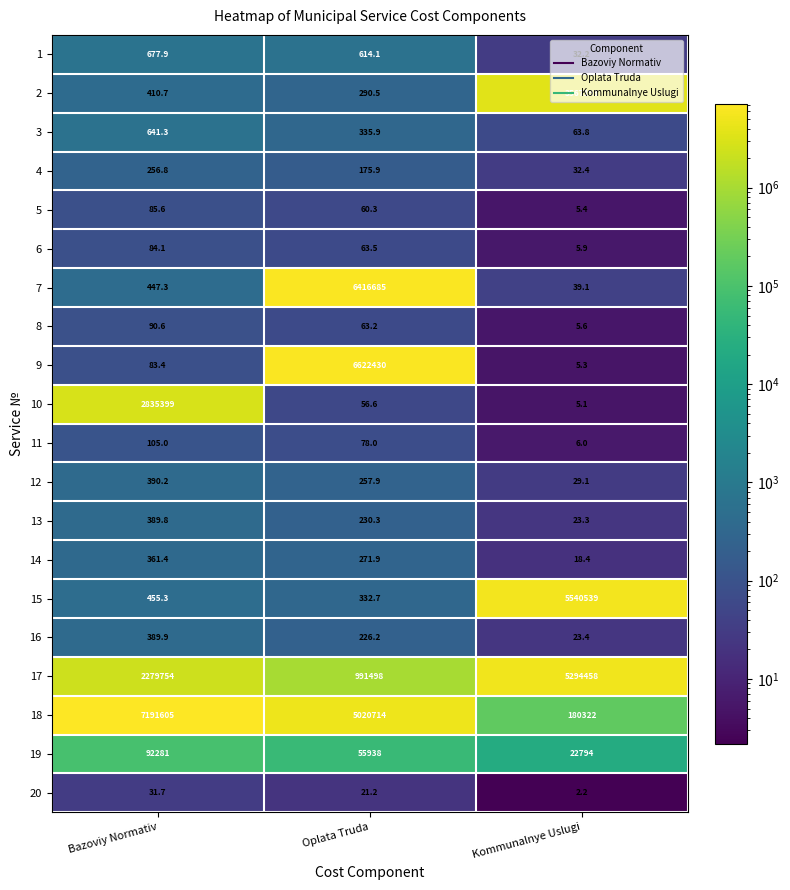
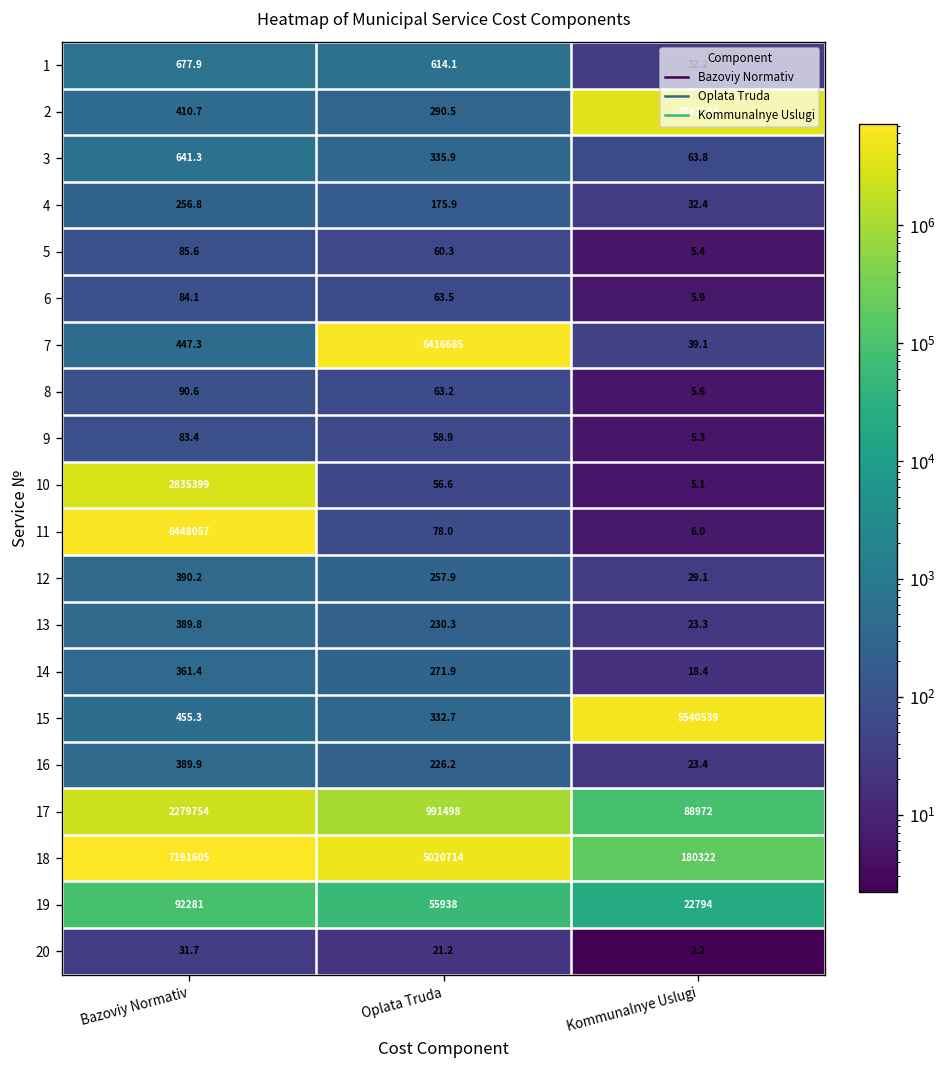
9, Oplata Truda: 6622430 -> 58.9
11, Bazoviy Normativ: 105.0 -> 6448057
17, Kommunalnye Uslugi: 5294458 -> 88972
